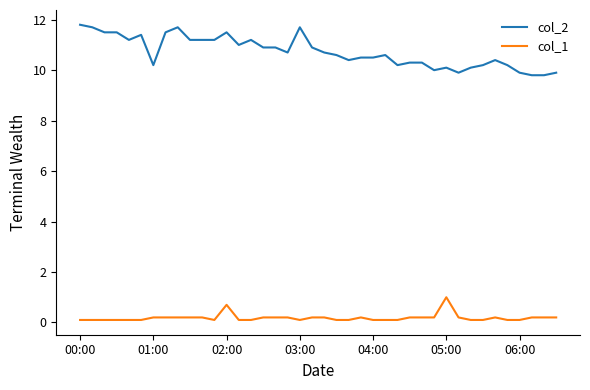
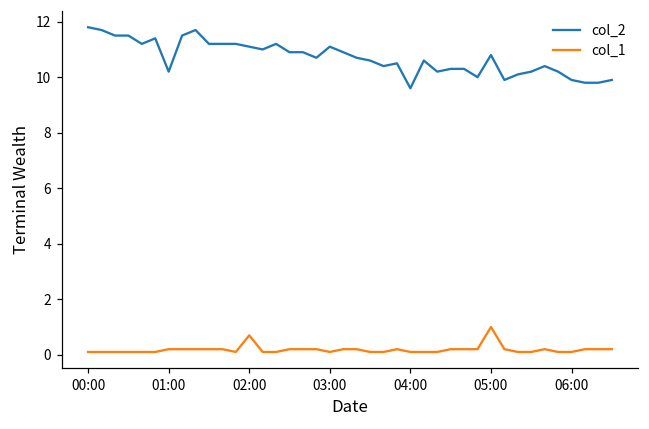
col_2, 02:00: 11.5 -> 11.1
col_2, 03:00: 11.7 -> 11.1
col_2, 04:00: 10.5 -> 9.6
col_2, 05:00: 10.1 -> 10.8
